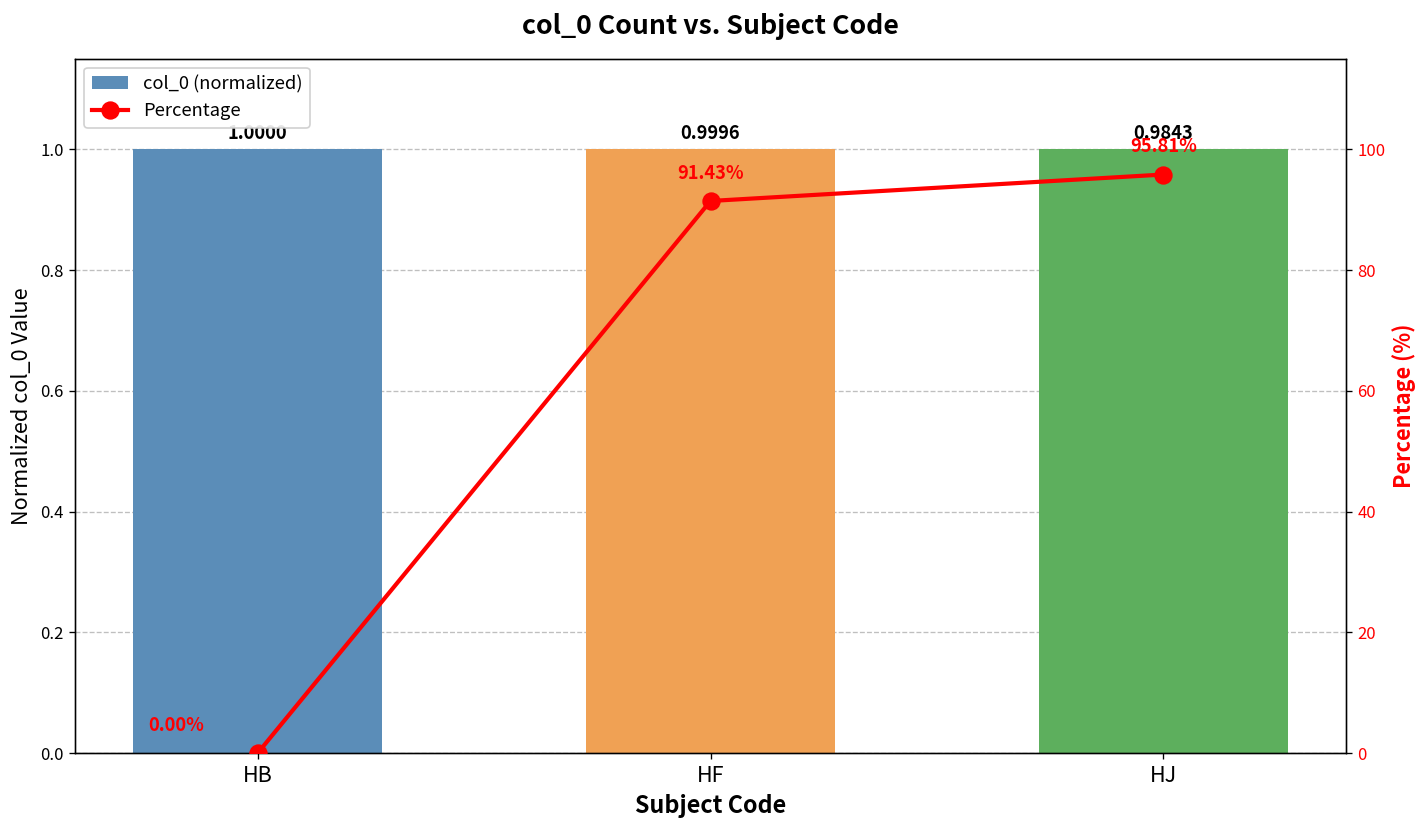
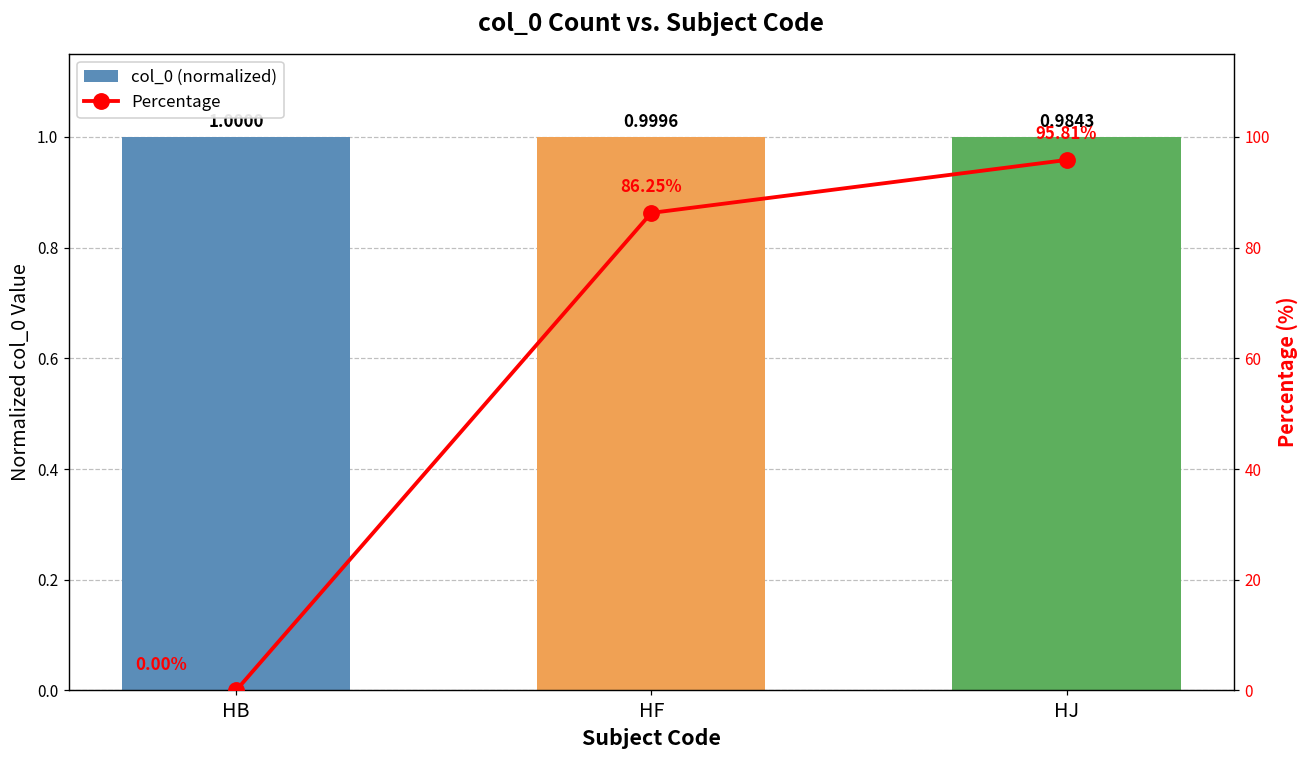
Percentage, HF: 91.43% -> 86.25%
